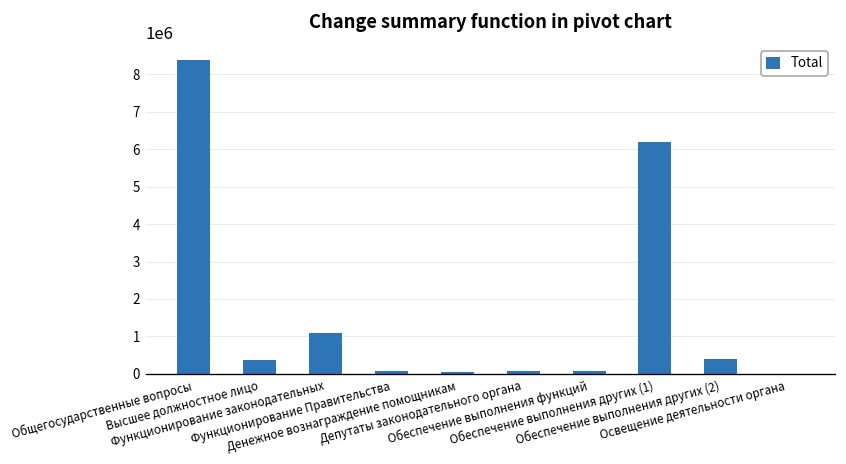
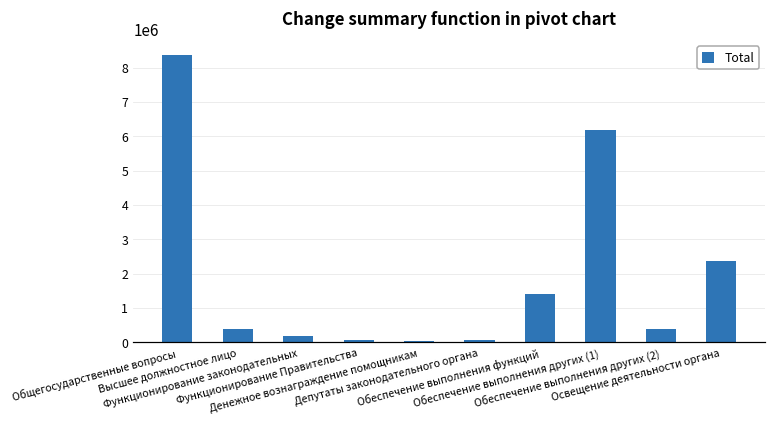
Функционирование законодательных: 1100000 -> 200000
Обеспечение выполнения функций: 100000 -> 1400000
Освещение деятельности органа: 0 -> 2400000
